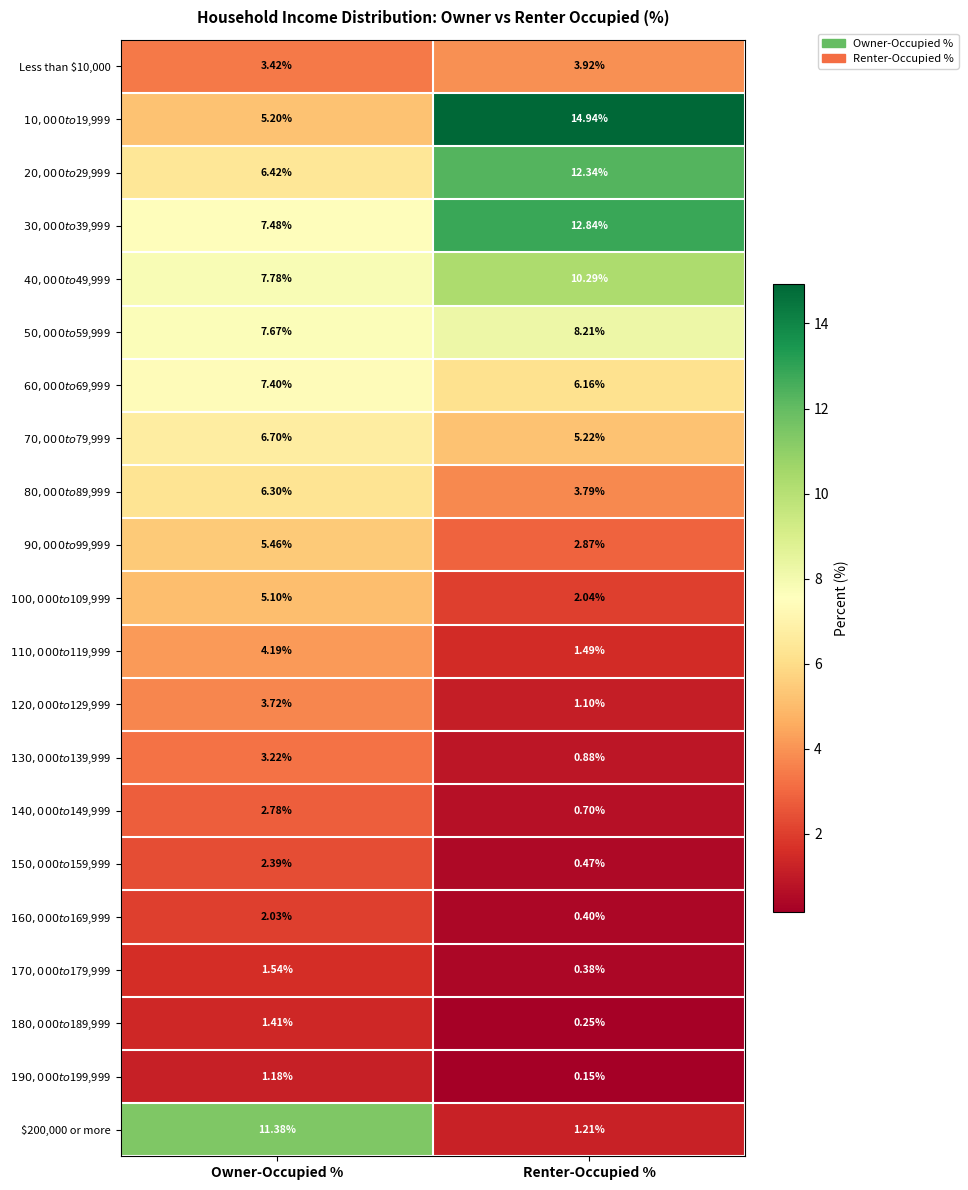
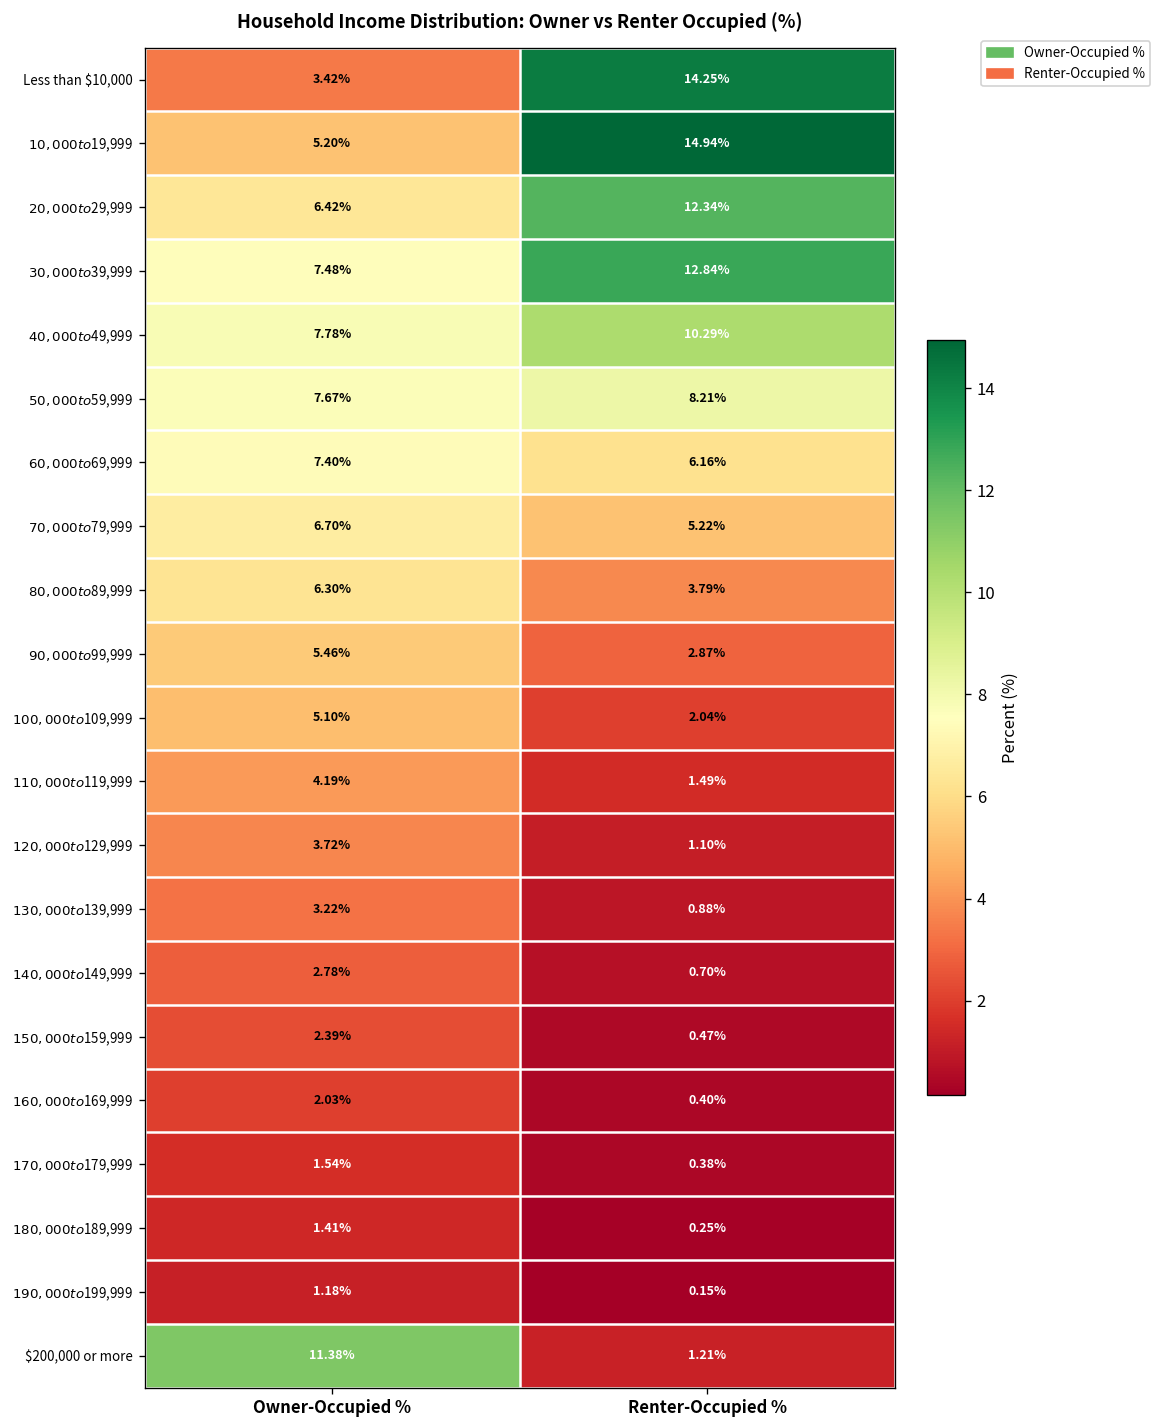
Less than $10,000, Renter-Occupied %: 3.92% -> 14.25%
